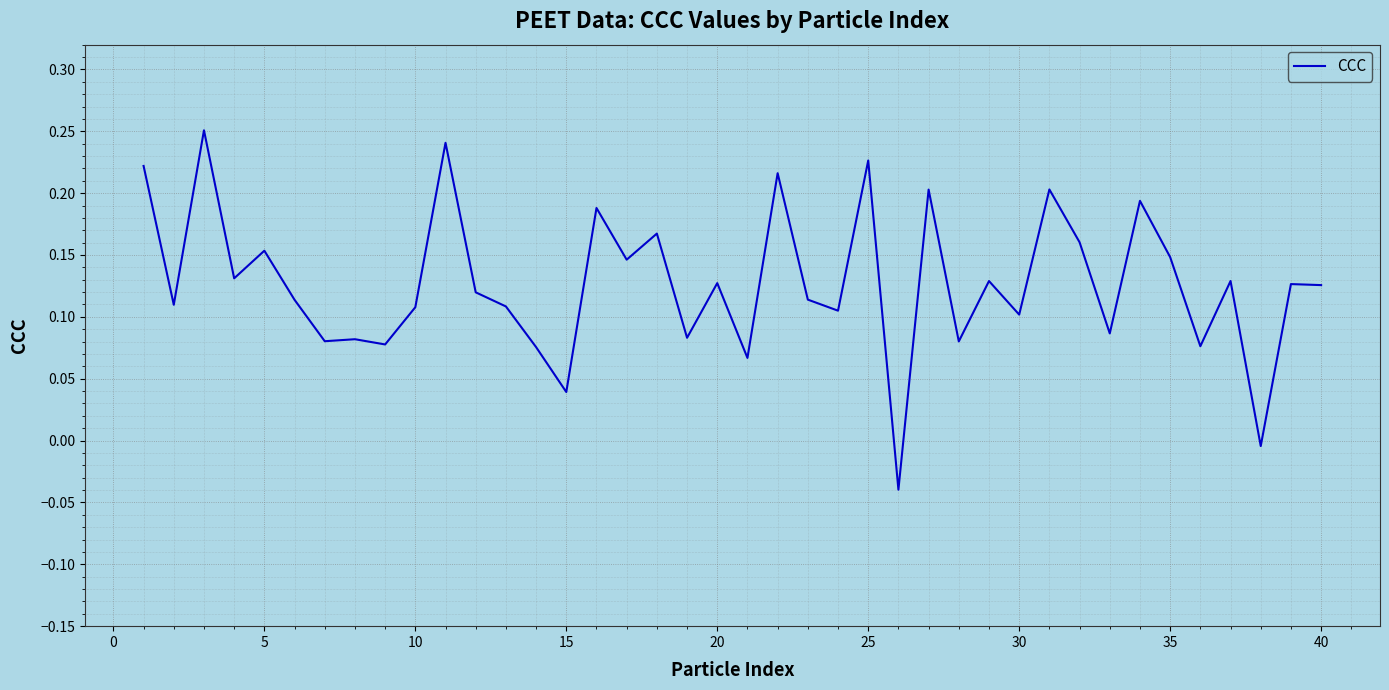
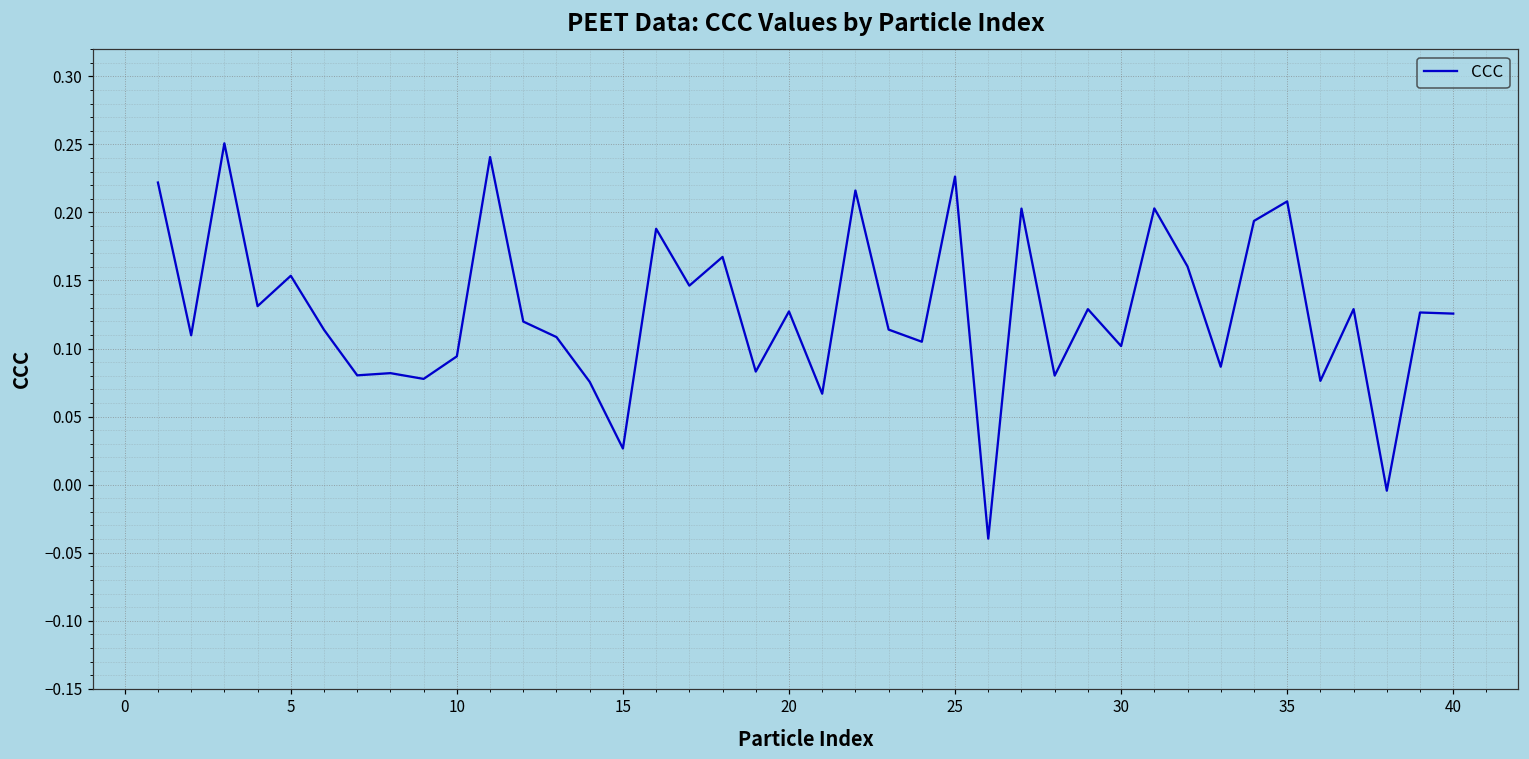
10: 0.108 -> 0.094
15: 0.039 -> 0.027
35: 0.148 -> 0.208
